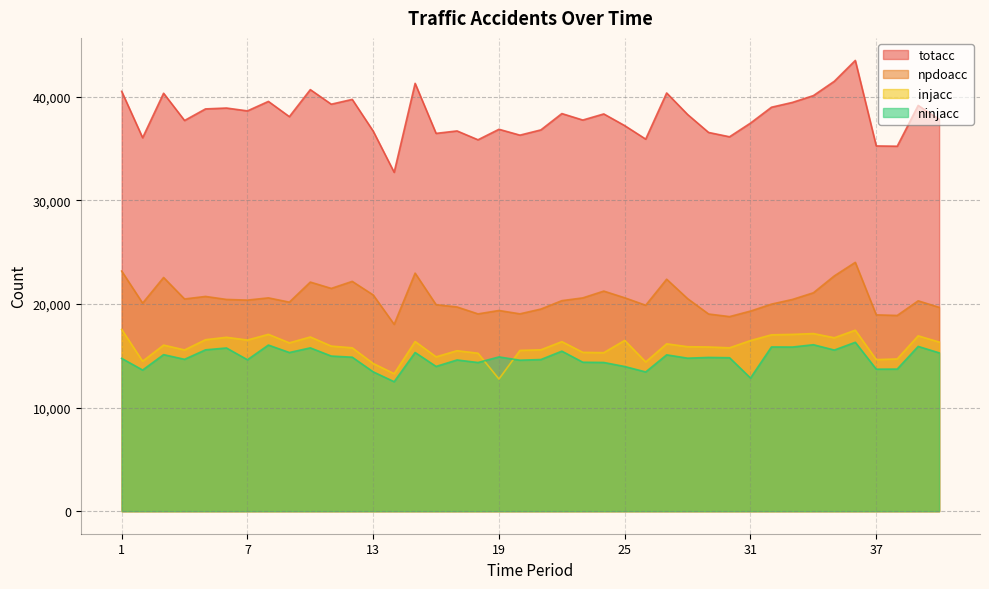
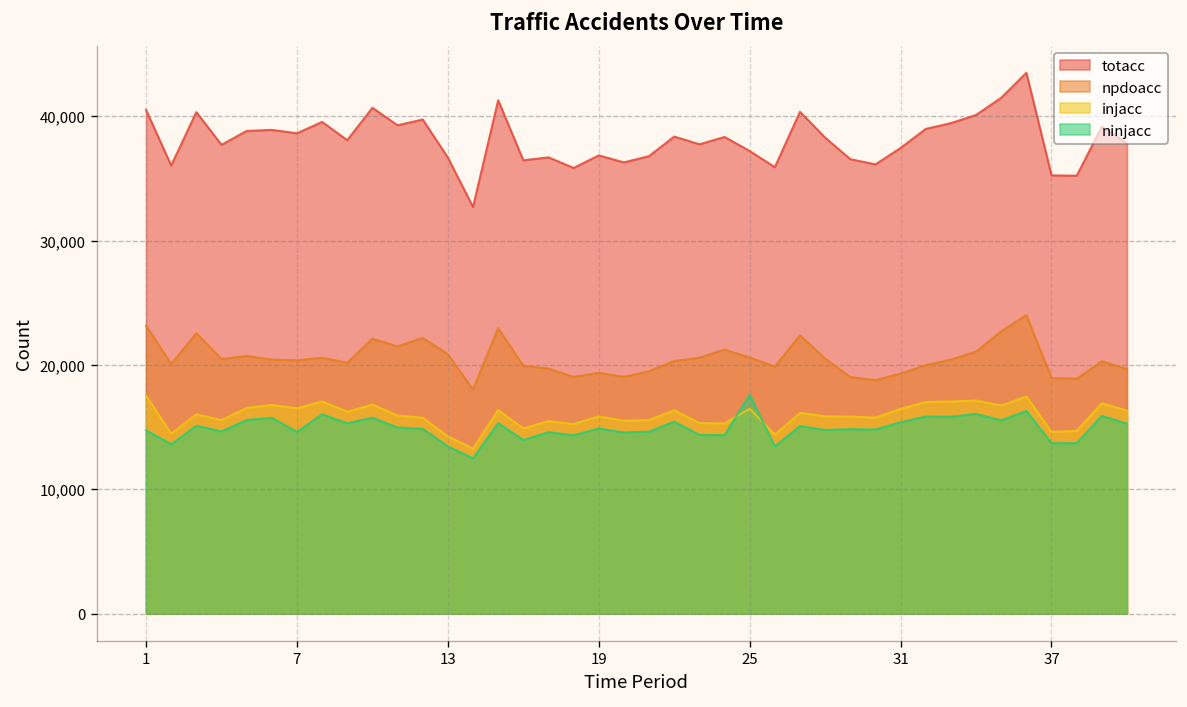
injacc, 19: 12,800 -> 15,900
ninjacc, 25: 14,000 -> 17,600
ninjacc, 31: 12,800 -> 15,400
